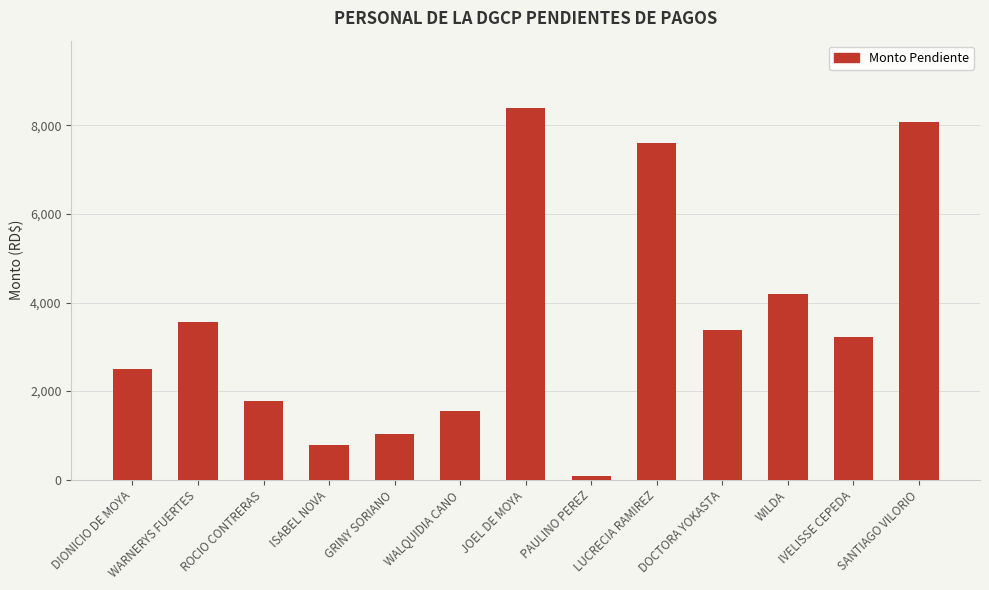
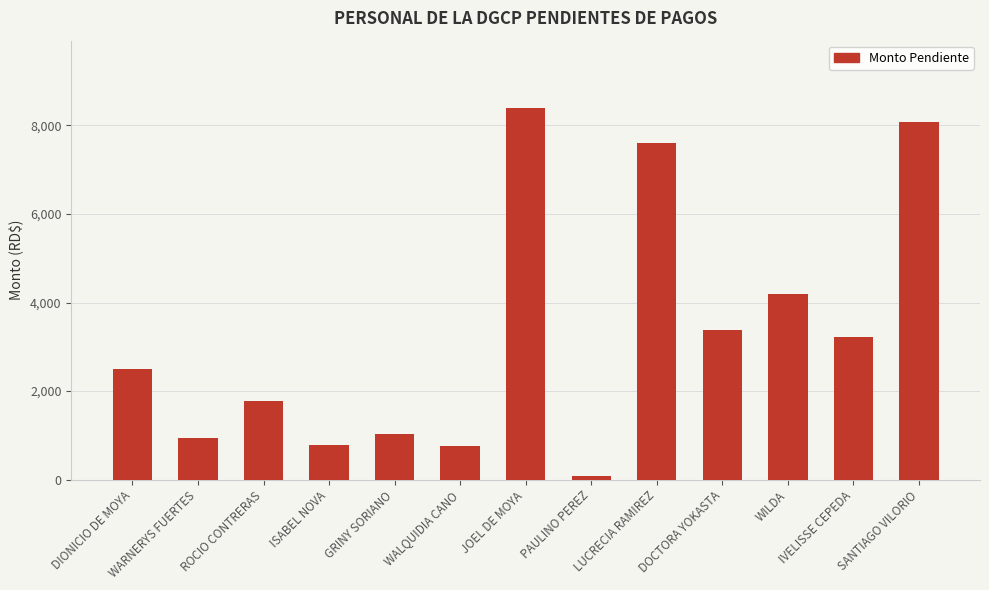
WARNERYS FUERTES: 3,600 -> 900
WALQUIDIA CANO: 1,600 -> 800
